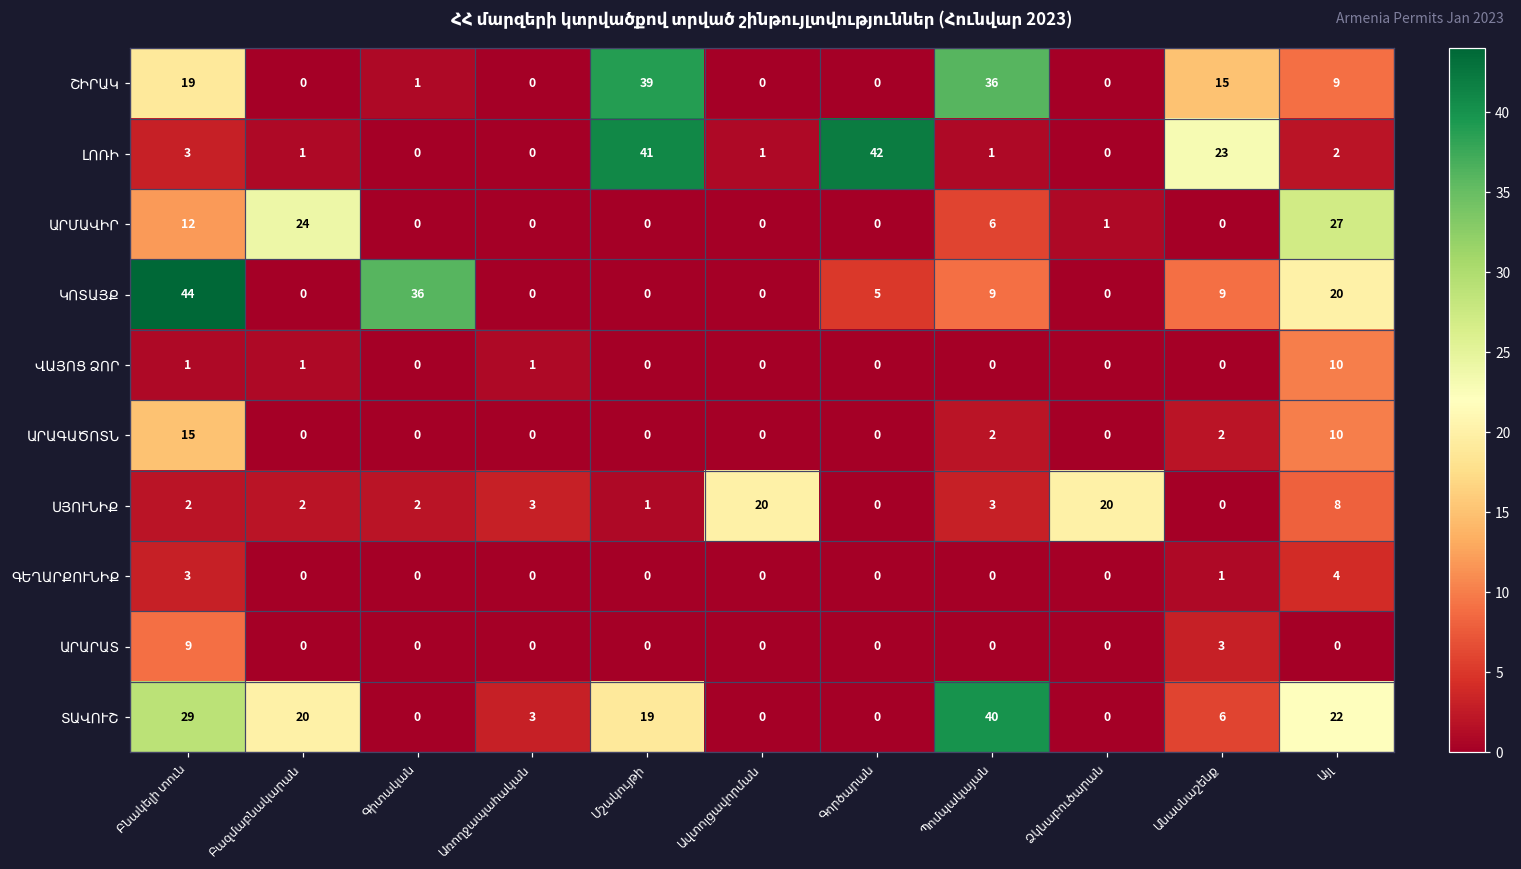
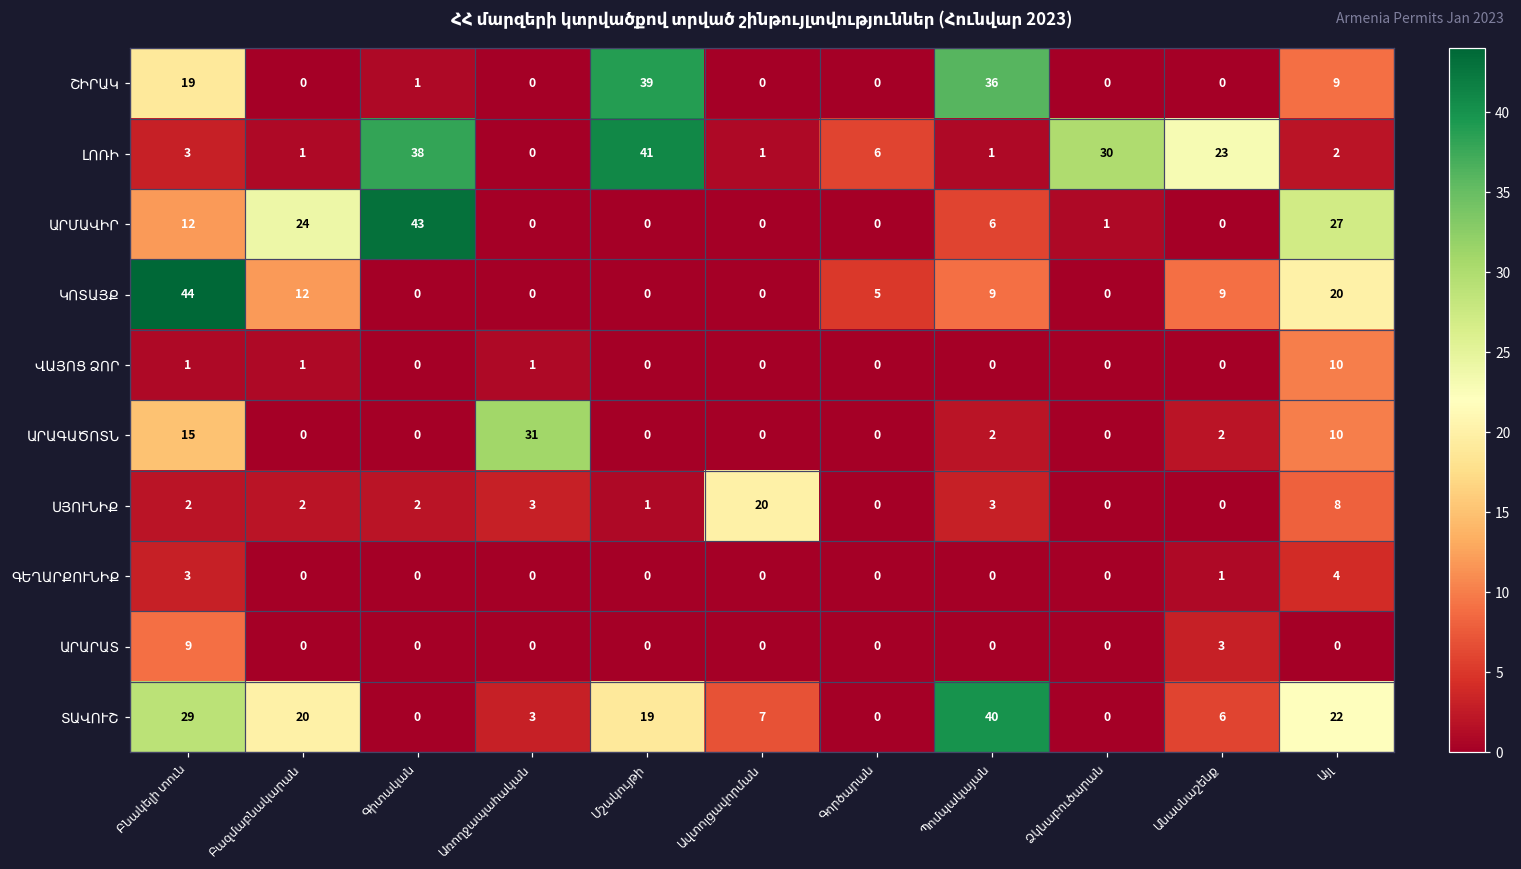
ՇԻՐԱԿ, Անասնաշենք: 15 -> 0
ԼՈՌԻ, Գիտական: 0 -> 38
ԼՈՌԻ, Գործարան: 42 -> 6
ԼՈՌԻ, Ձկնաբուծարան: 0 -> 30
ԱՐՄԱՎԻՐ, Գիտական: 0 -> 43
ԿՈՏԱՅՔ, Բազմաբնակարան: 0 -> 12
ԿՈՏԱՅՔ, Գիտական: 36 -> 0
ԱՐԱԳԱԾՈՏՆ, Առողջապահական: 0 -> 31
ՍՅՈՒՆԻՔ, Ձկնաբուծարան: 20 -> 0
ՏԱՎՈՒՇ, Ավտոլցավորման: 0 -> 7
